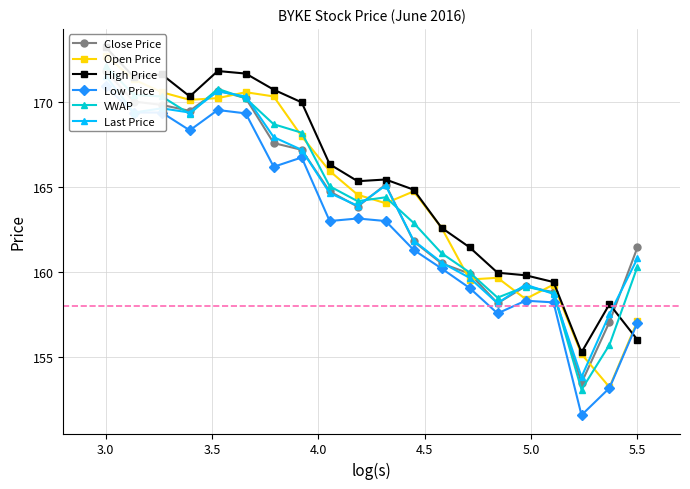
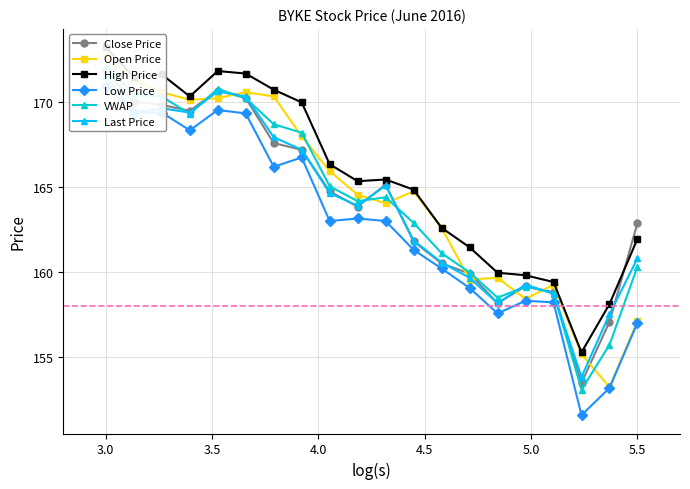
Close Price, 5.5: 161.5 -> 162.9
High Price, 5.5: 156.0 -> 162.0
